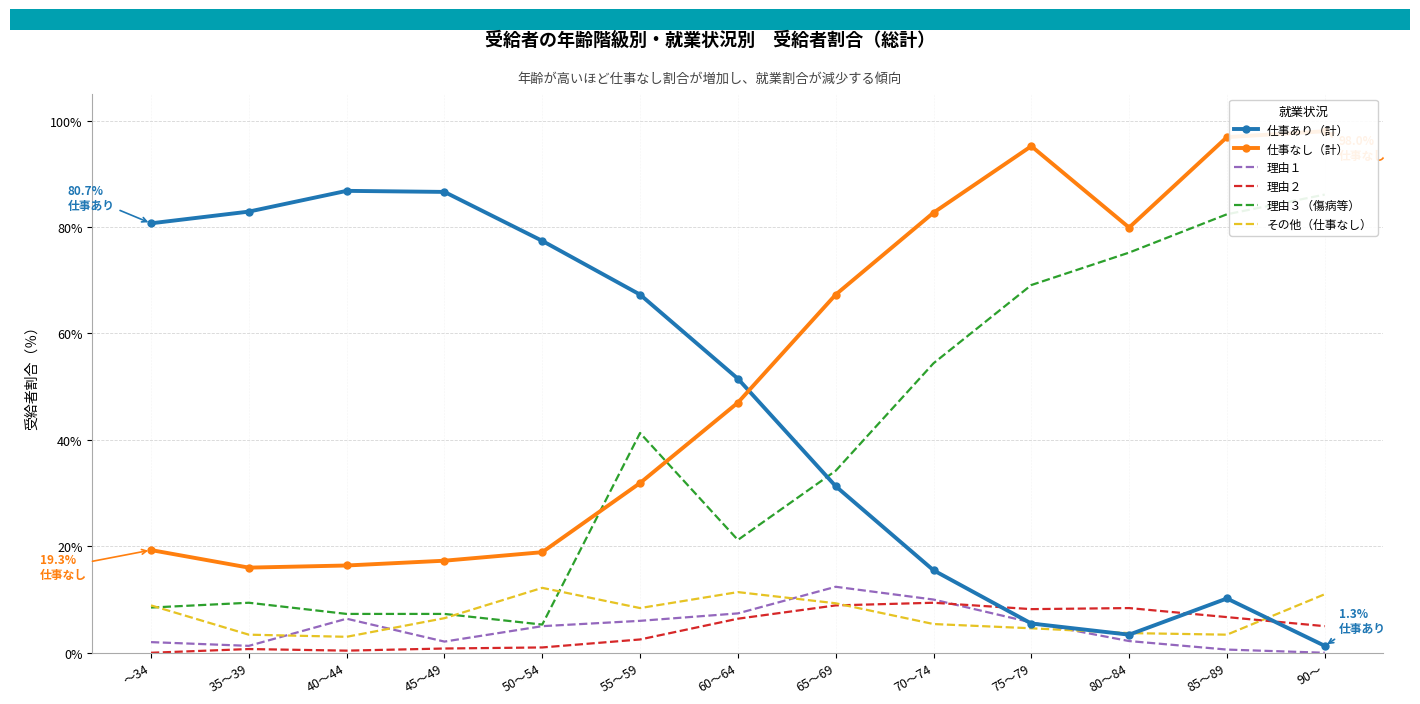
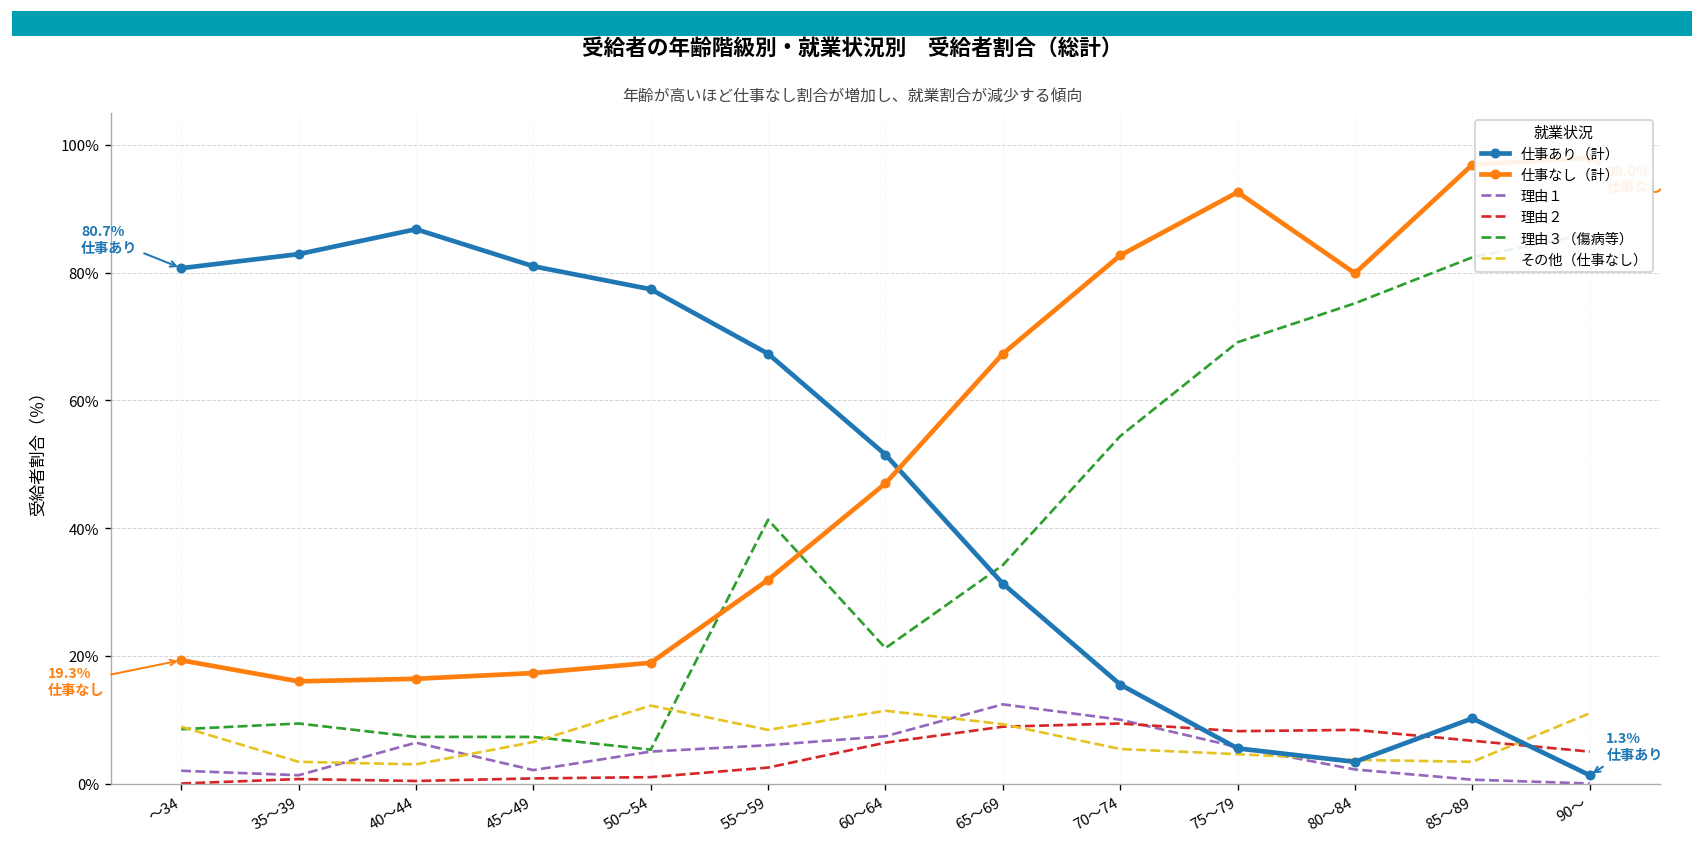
仕事あり（計）, 45～49: 87% -> 81%
仕事なし（計）, 75～79: 95% -> 93%
